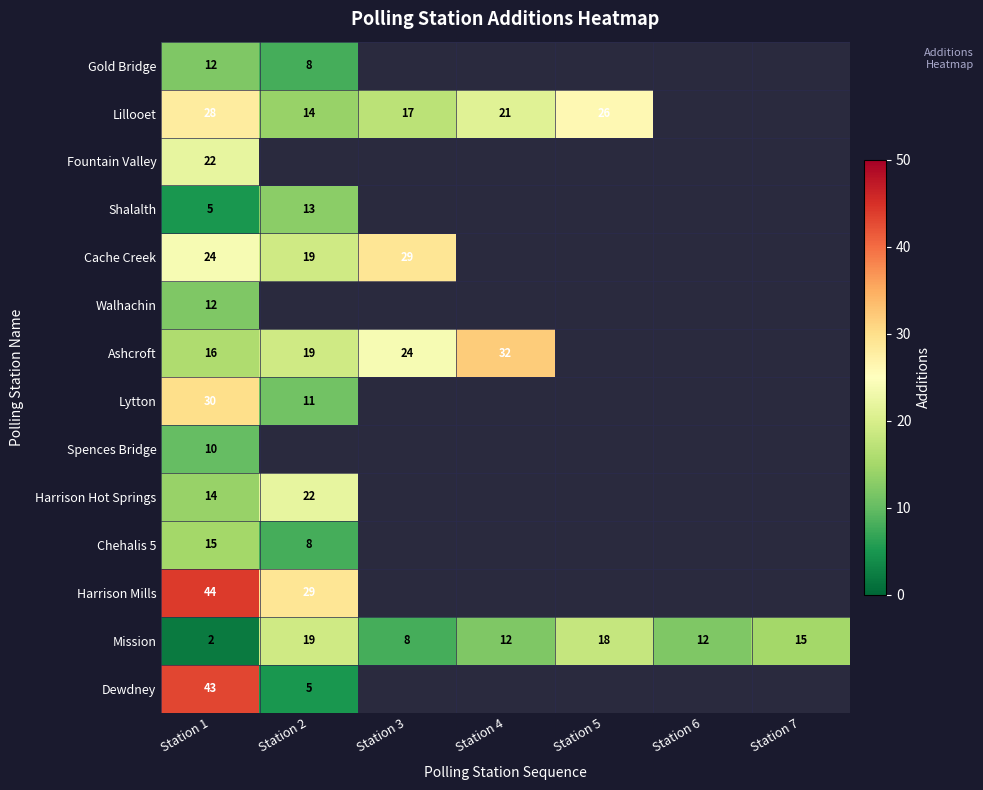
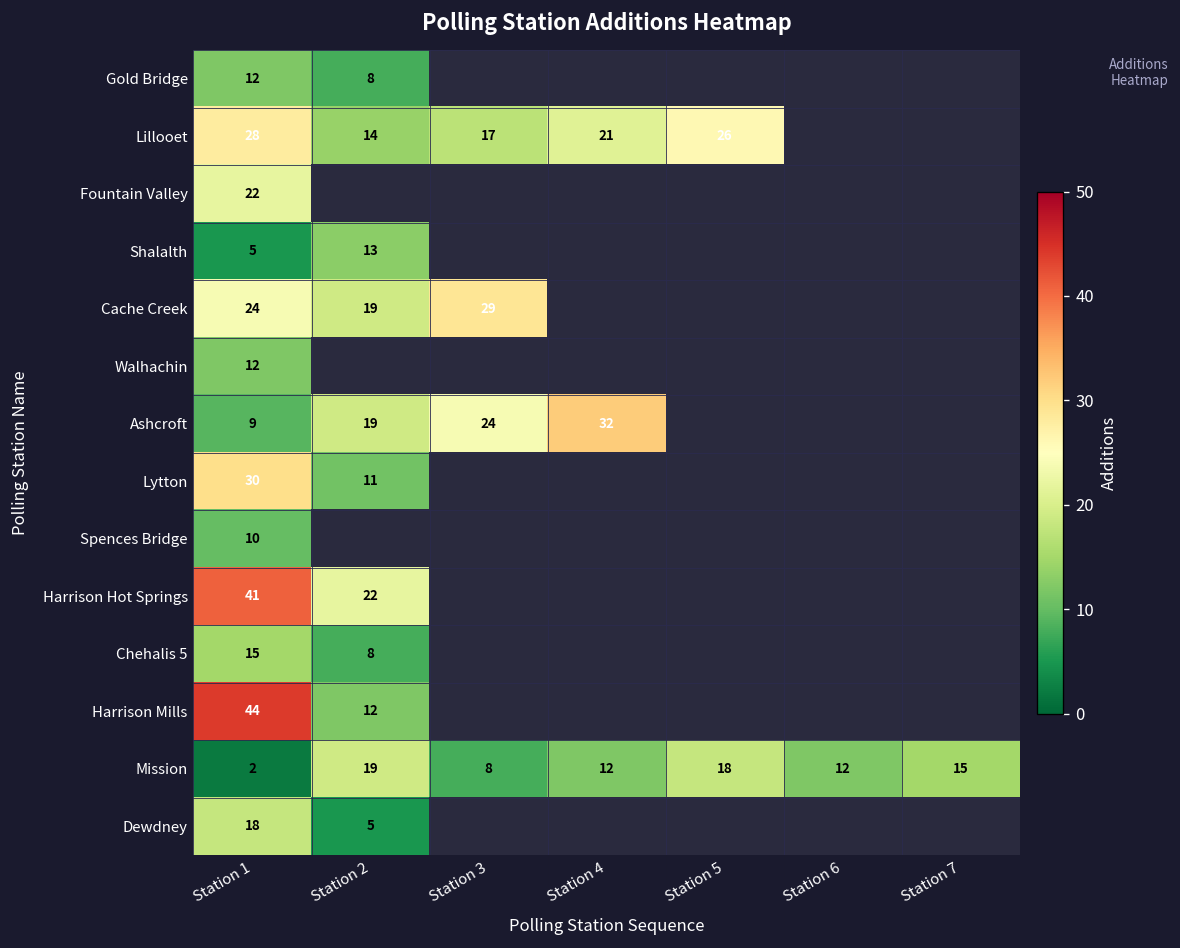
Ashcroft, Station 1: 16 -> 9
Harrison Hot Springs, Station 1: 14 -> 41
Harrison Mills, Station 2: 29 -> 12
Dewdney, Station 1: 43 -> 18
